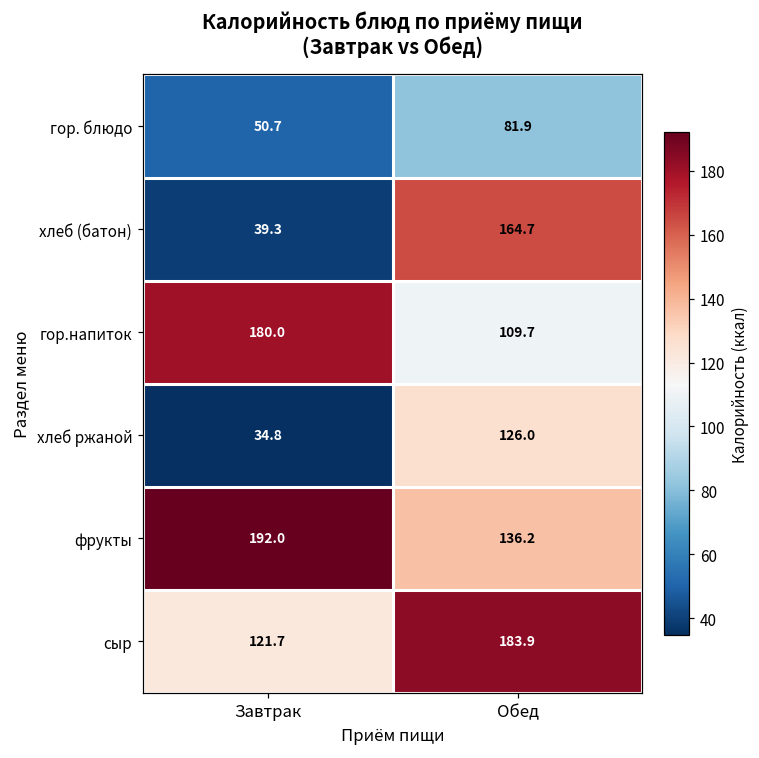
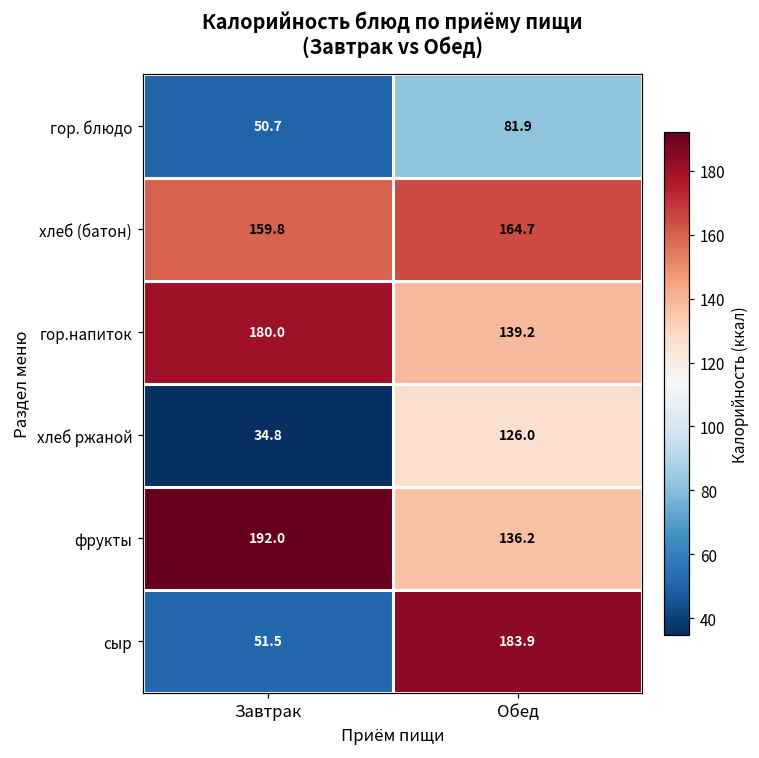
хлеб (батон), Завтрак: 39.3 -> 159.8
гор.напиток, Обед: 109.7 -> 139.2
сыр, Завтрак: 121.7 -> 51.5
